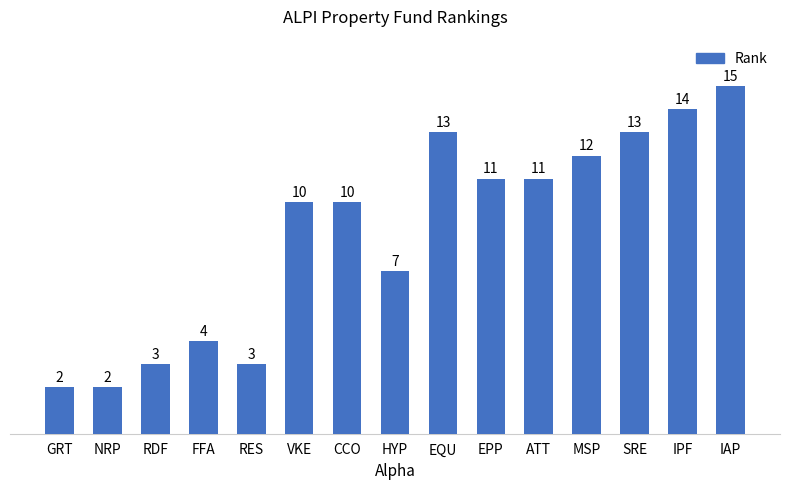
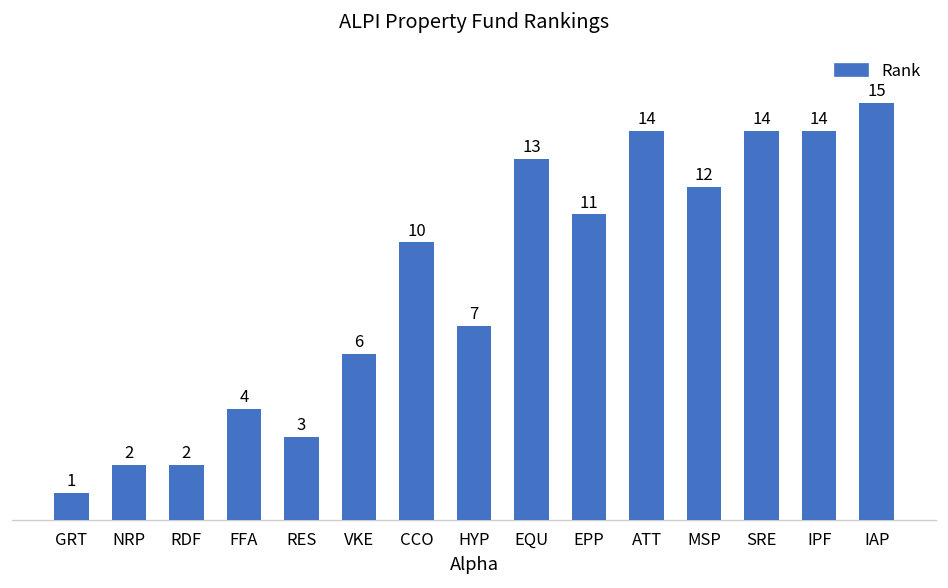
GRT: 2 -> 1
RDF: 3 -> 2
VKE: 10 -> 6
ATT: 11 -> 14
SRE: 13 -> 14
